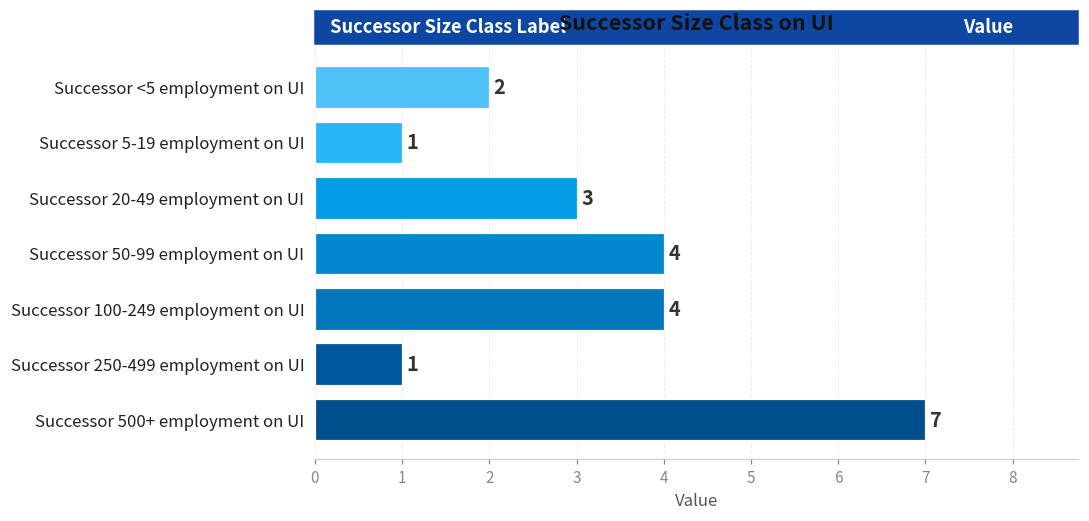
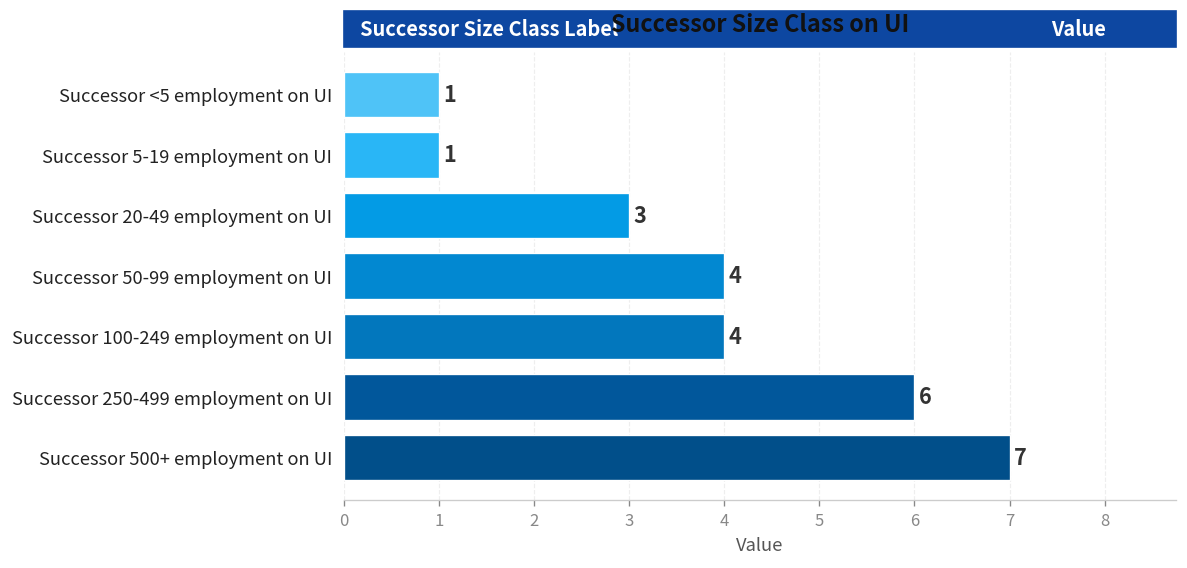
Successor <5 employment on UI: 2 -> 1
Successor 250-499 employment on UI: 1 -> 6
